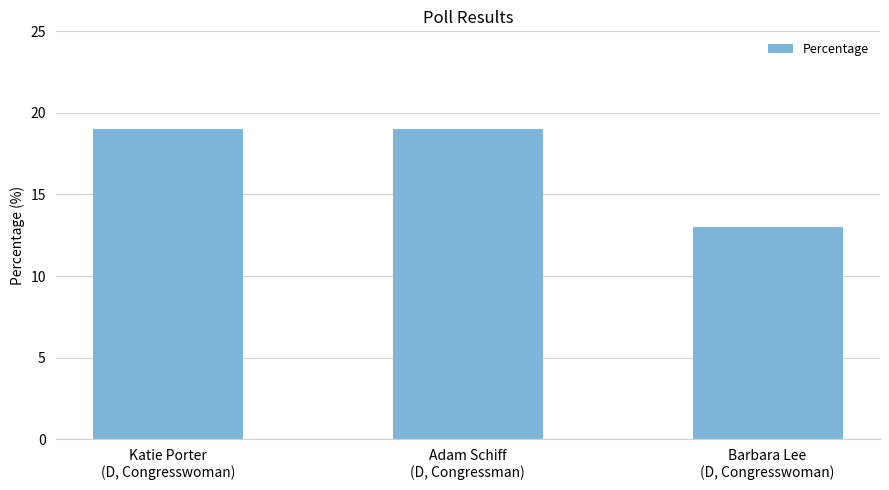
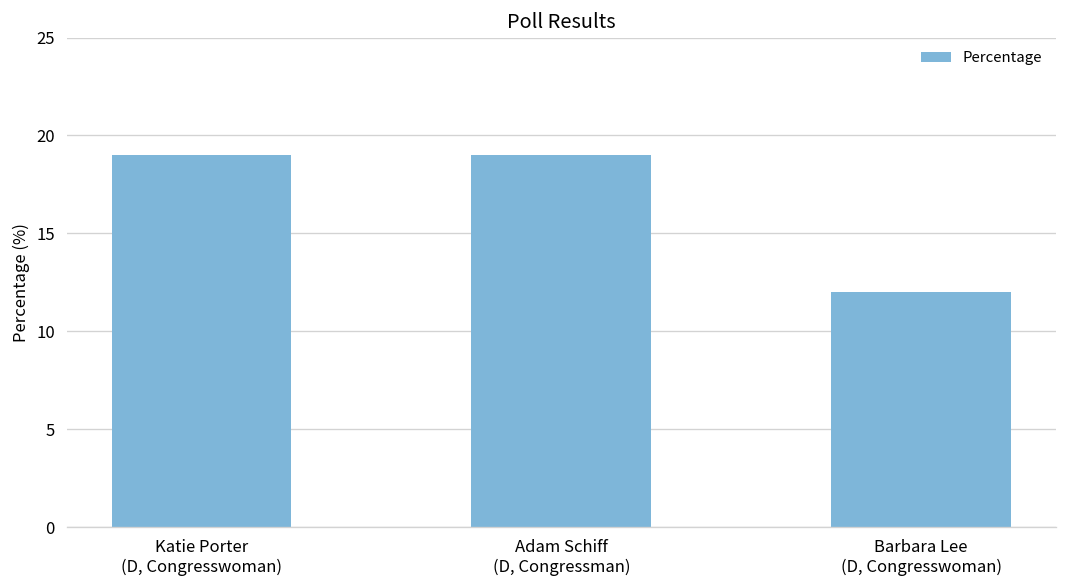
Barbara Lee (D, Congresswoman): 13 -> 12
